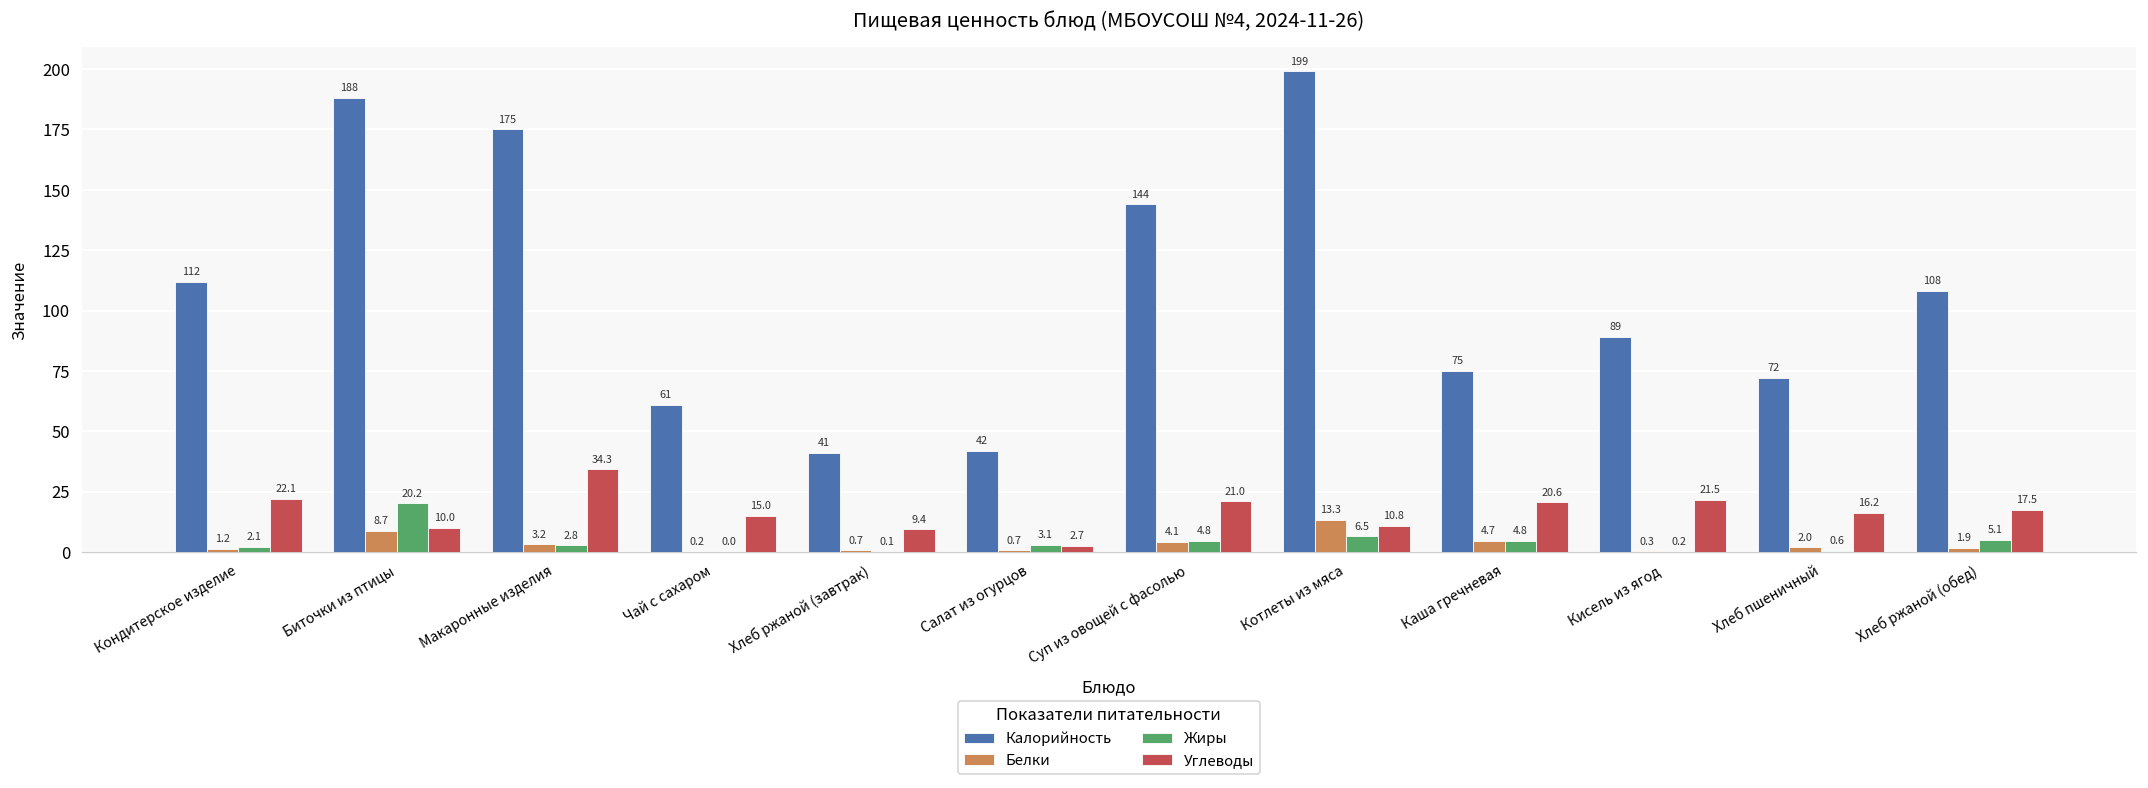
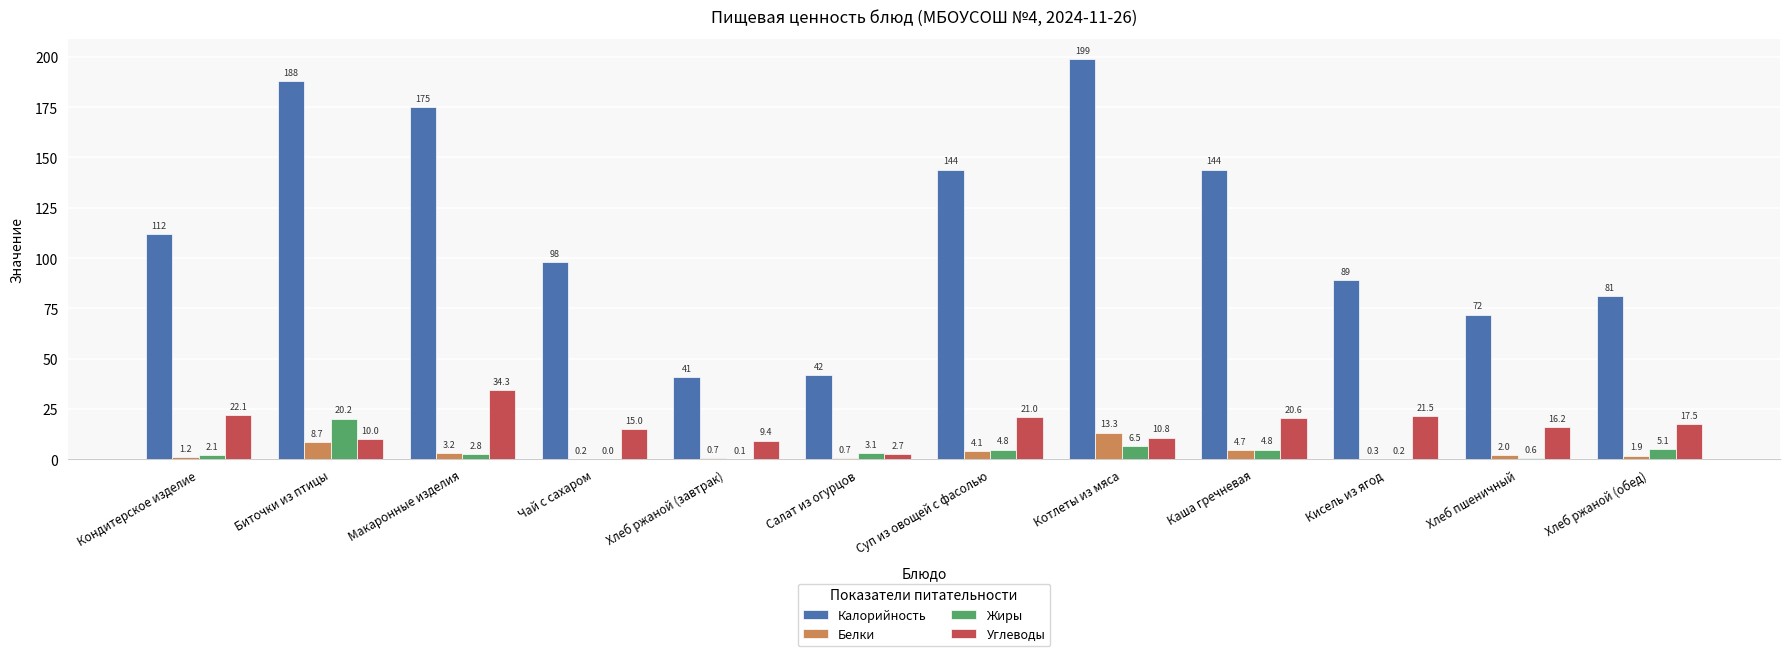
Калорийность, Чай с сахаром: 61 -> 98
Калорийность, Каша гречневая: 75 -> 144
Калорийность, Хлеб ржаной (обед): 108 -> 81
